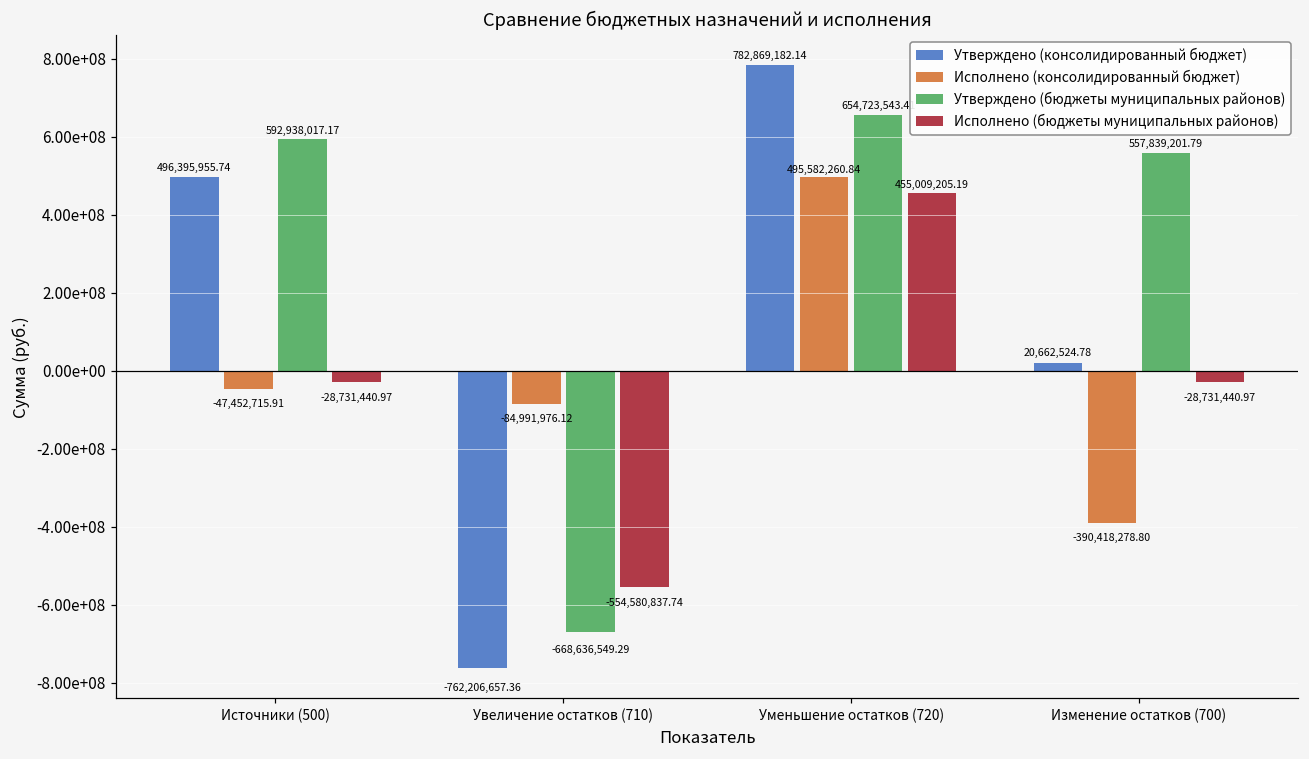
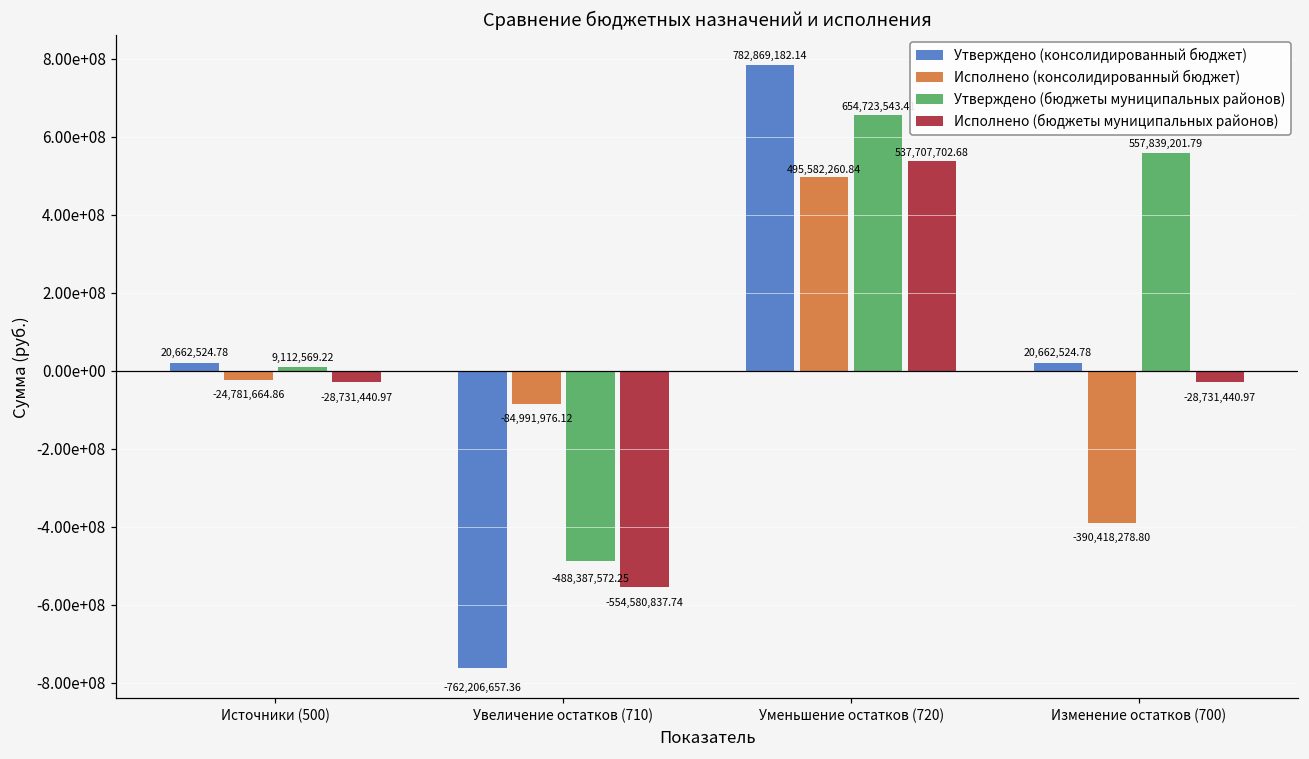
Утверждено (консолидированный бюджет), Источники (500): 496,395,955.74 -> 20,662,524.78
Исполнено (консолидированный бюджет), Источники (500): -47,452,715.91 -> -24,781,664.86
Утверждено (бюджеты муниципальных районов), Источники (500): 592,938,017.17 -> 9,112,569.22
Утверждено (бюджеты муниципальных районов), Увеличение остатков (710): -668,636,549.29 -> -488,387,572.25
Исполнено (бюджеты муниципальных районов), Уменьшение остатков (720): 455,009,205.19 -> 537,707,702.68
